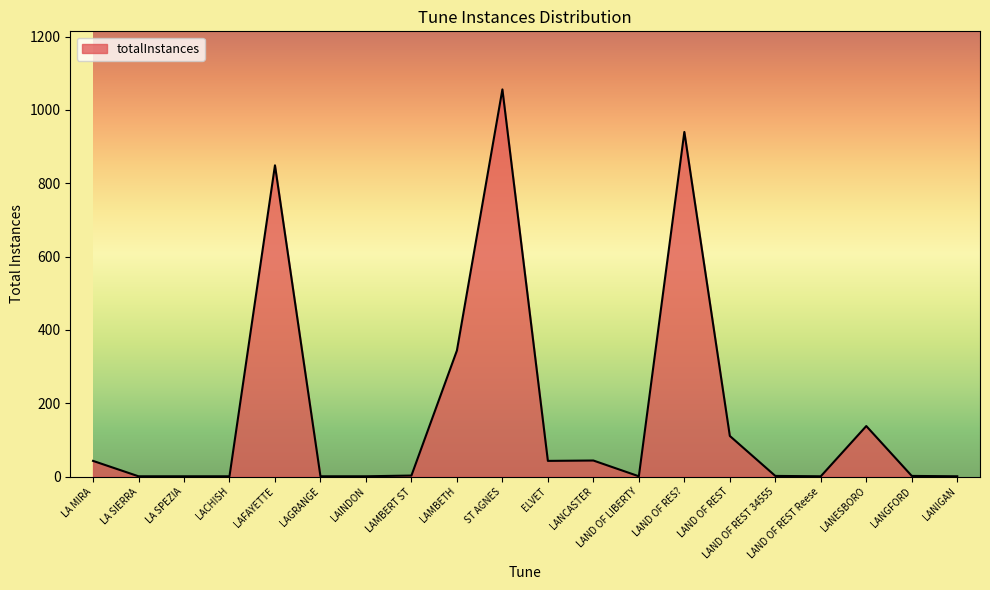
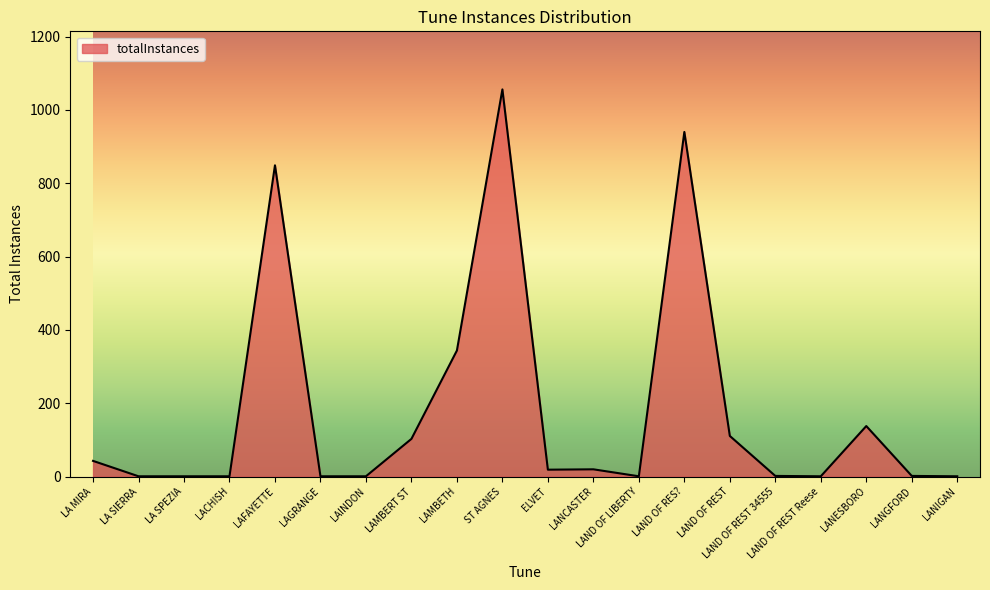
LAMBERT ST: 0 -> 100
ELVET: 40 -> 20
LANCASTER: 40 -> 20
